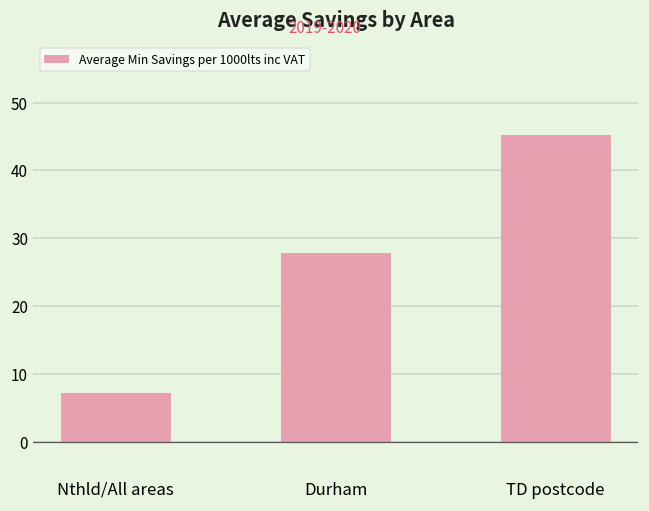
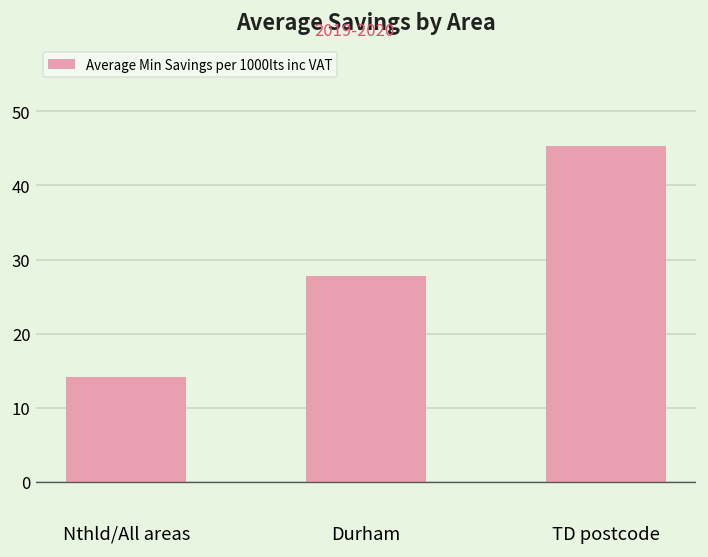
Nthld/All areas: 7 -> 14
